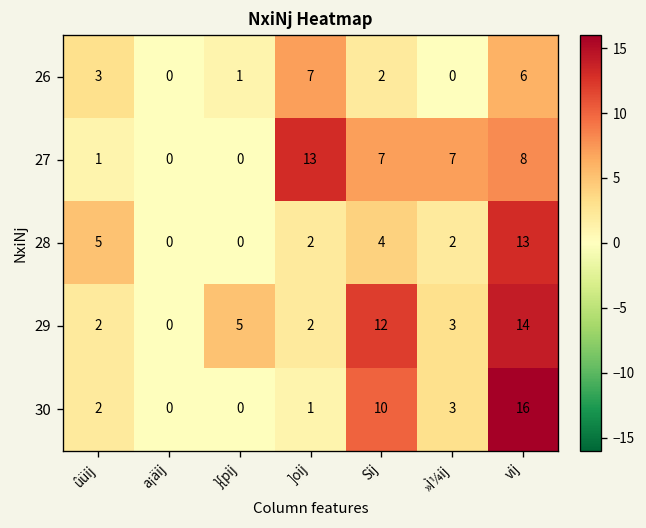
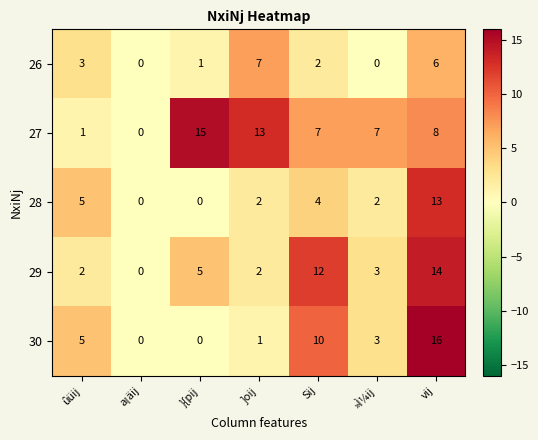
27, }{pij: 0 -> 15
30, ûüij: 2 -> 5
